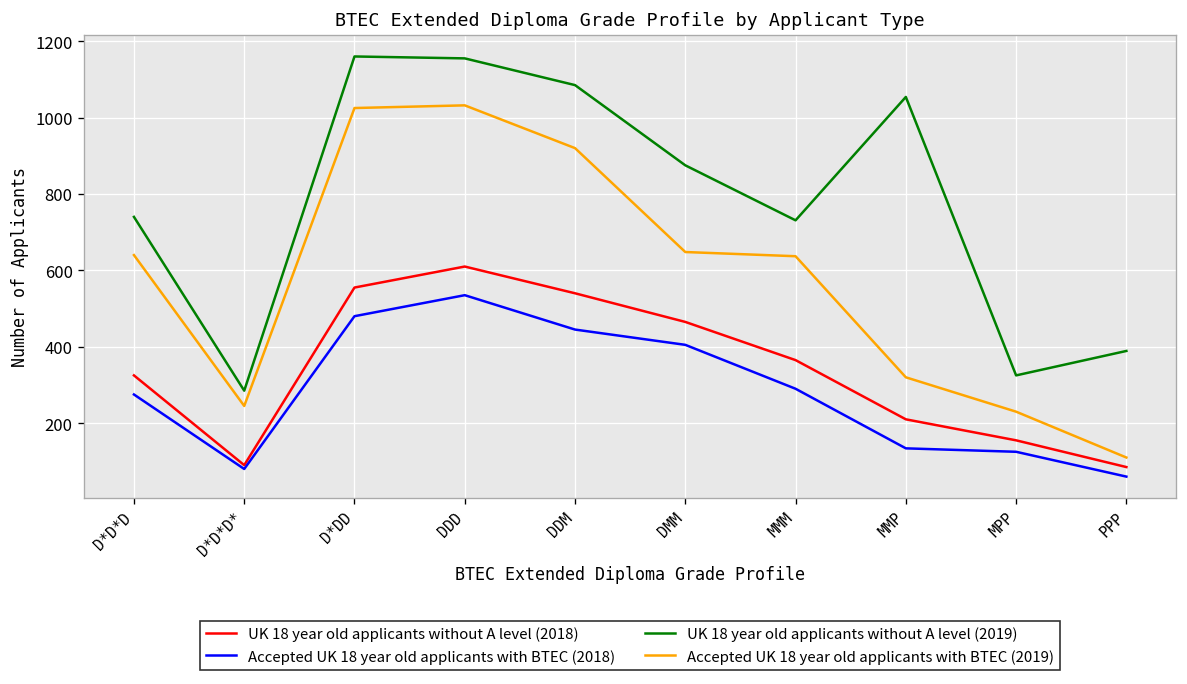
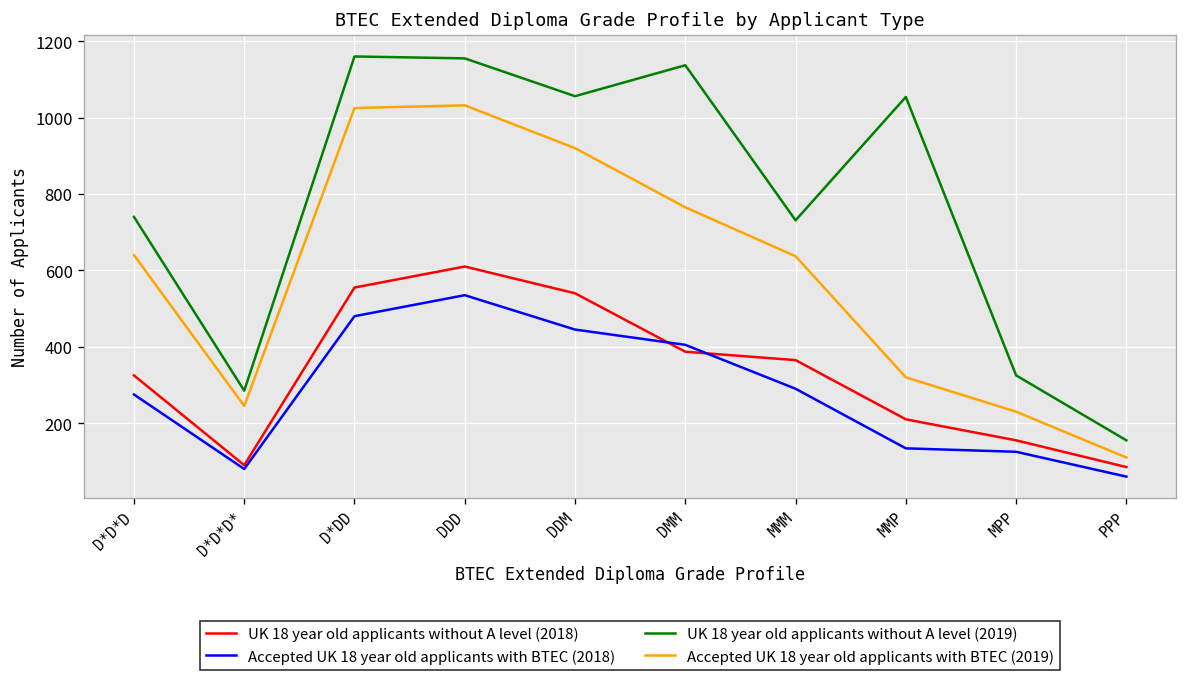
UK 18 year old applicants without A level (2019), DDM: 1090 -> 1060
UK 18 year old applicants without A level (2018), DMM: 470 -> 390
UK 18 year old applicants without A level (2019), DMM: 880 -> 1140
Accepted UK 18 year old applicants with BTEC (2019), DMM: 650 -> 770
UK 18 year old applicants without A level (2019), PPP: 390 -> 160
